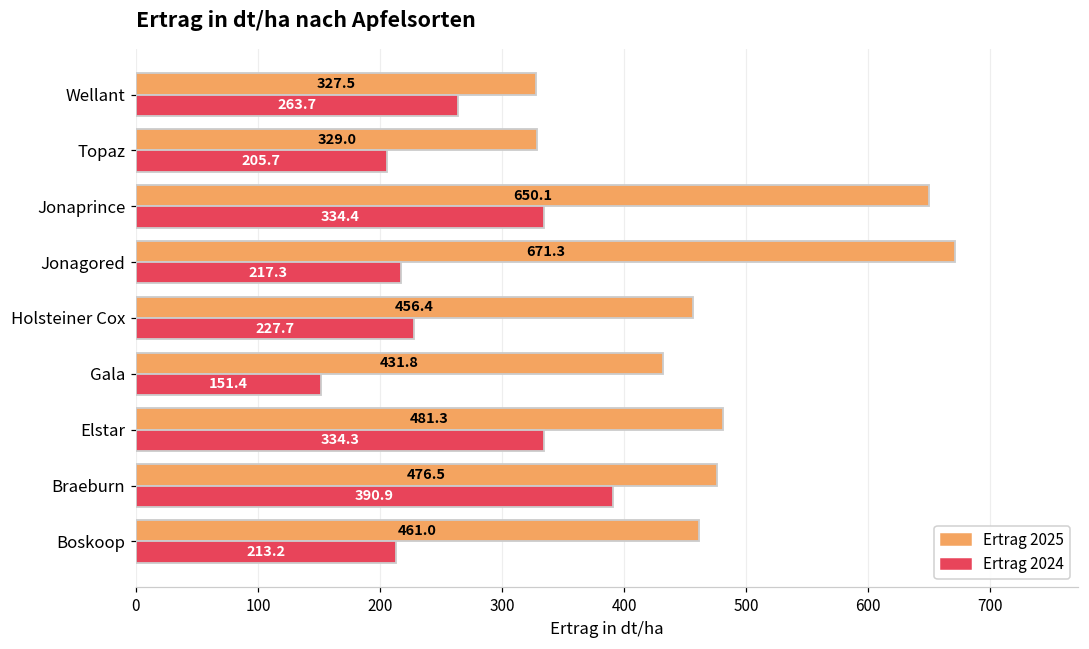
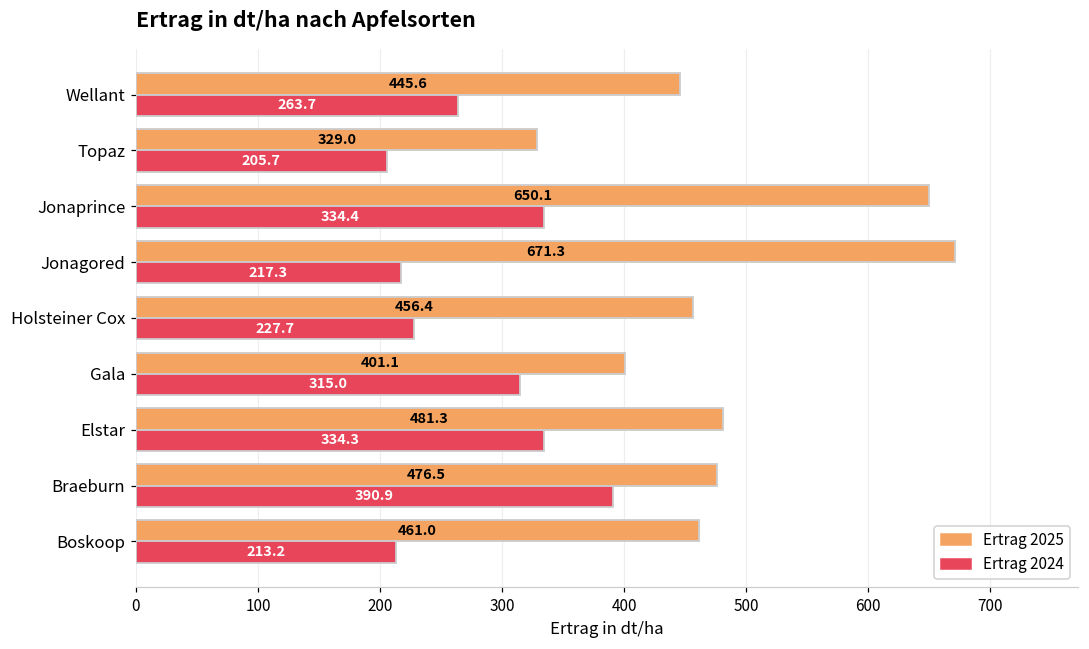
Ertrag 2025, Wellant: 327.5 -> 445.6
Ertrag 2025, Gala: 431.8 -> 401.1
Ertrag 2024, Gala: 151.4 -> 315.0
